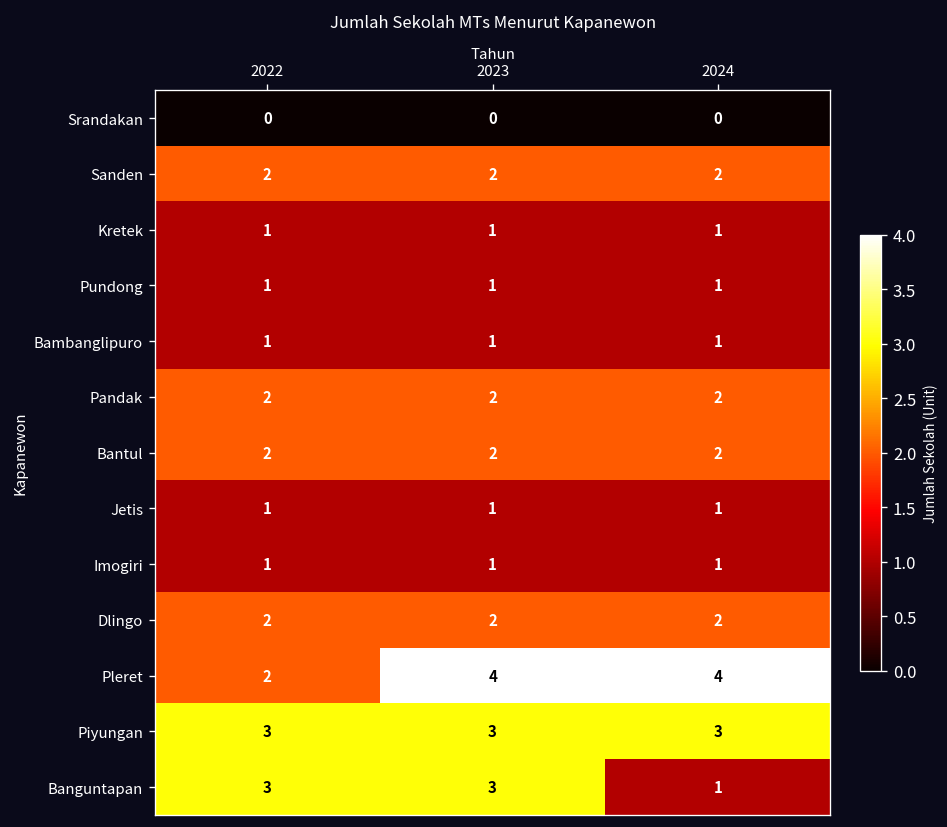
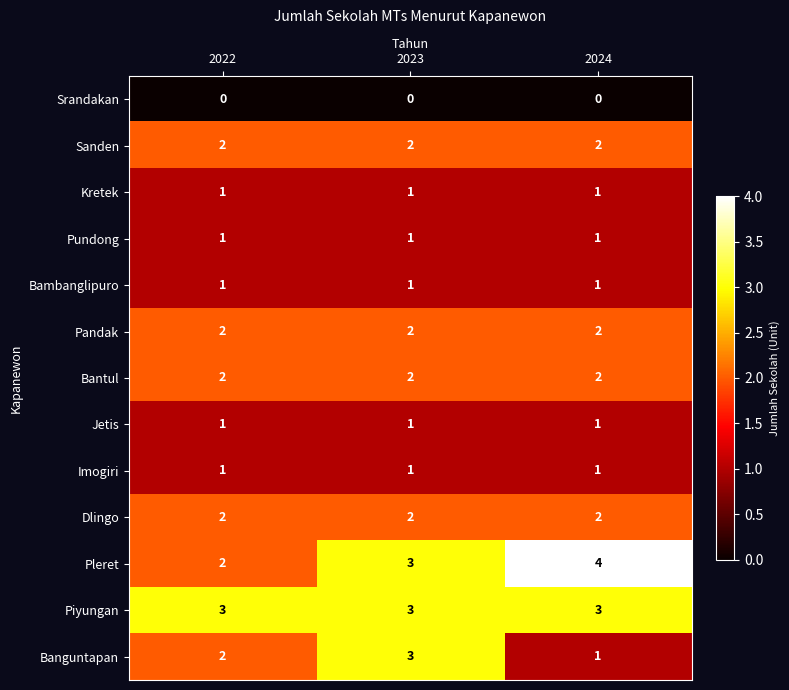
Pleret, 2023: 4 -> 3
Banguntapan, 2022: 3 -> 2
